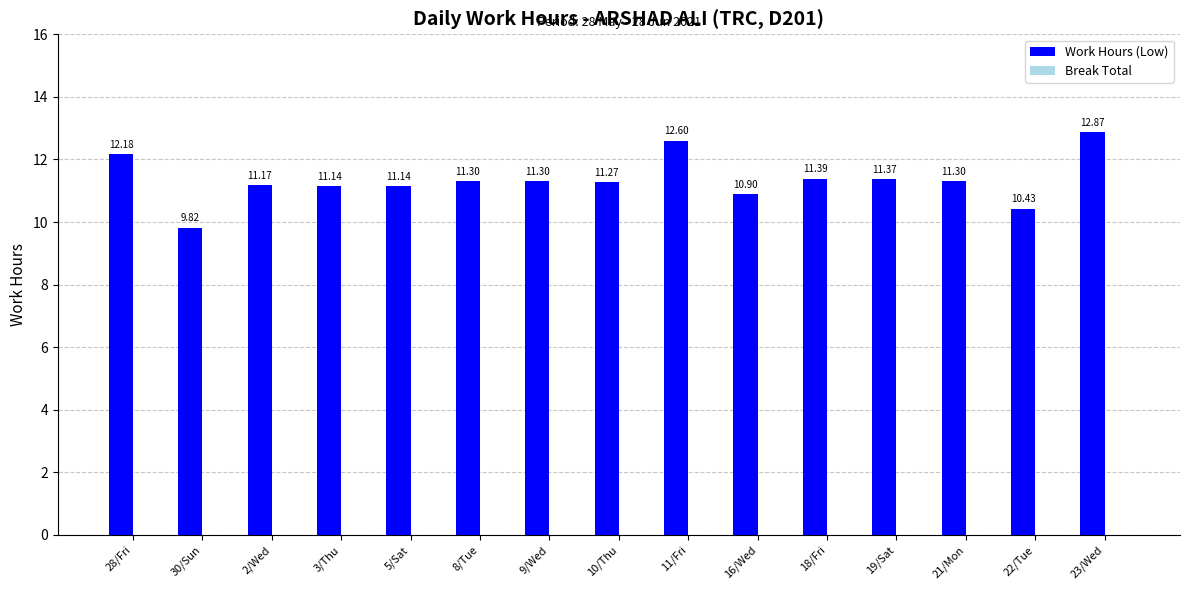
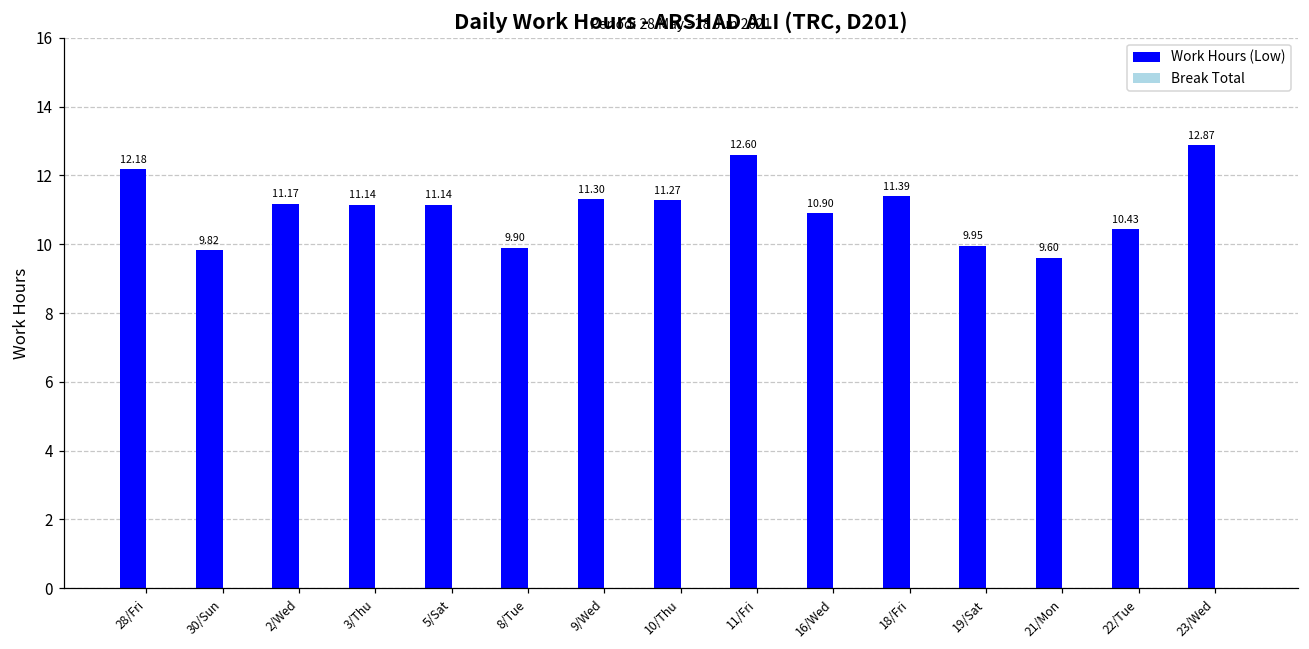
Work Hours (Low), 8/Tue: 11.30 -> 9.90
Work Hours (Low), 19/Sat: 11.37 -> 9.95
Work Hours (Low), 21/Mon: 11.30 -> 9.60
